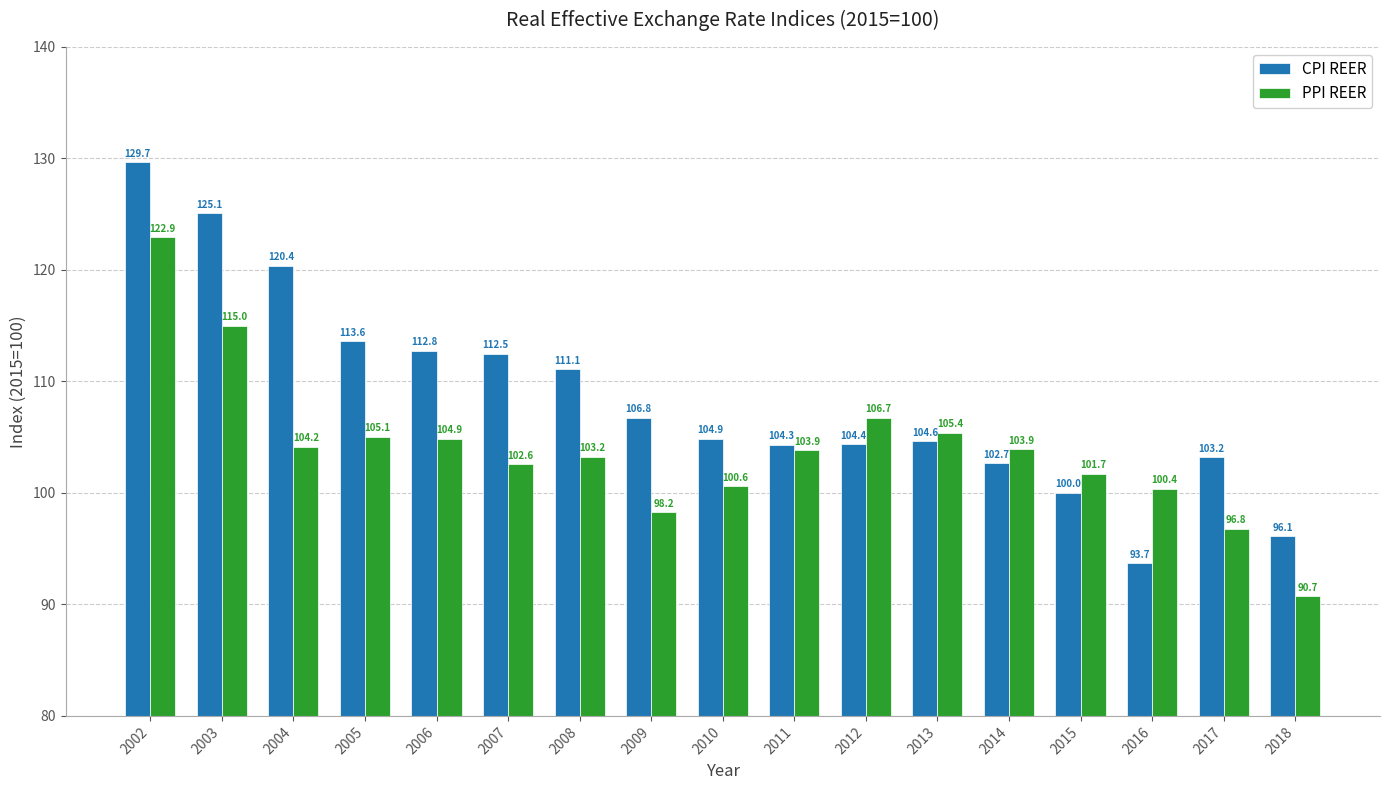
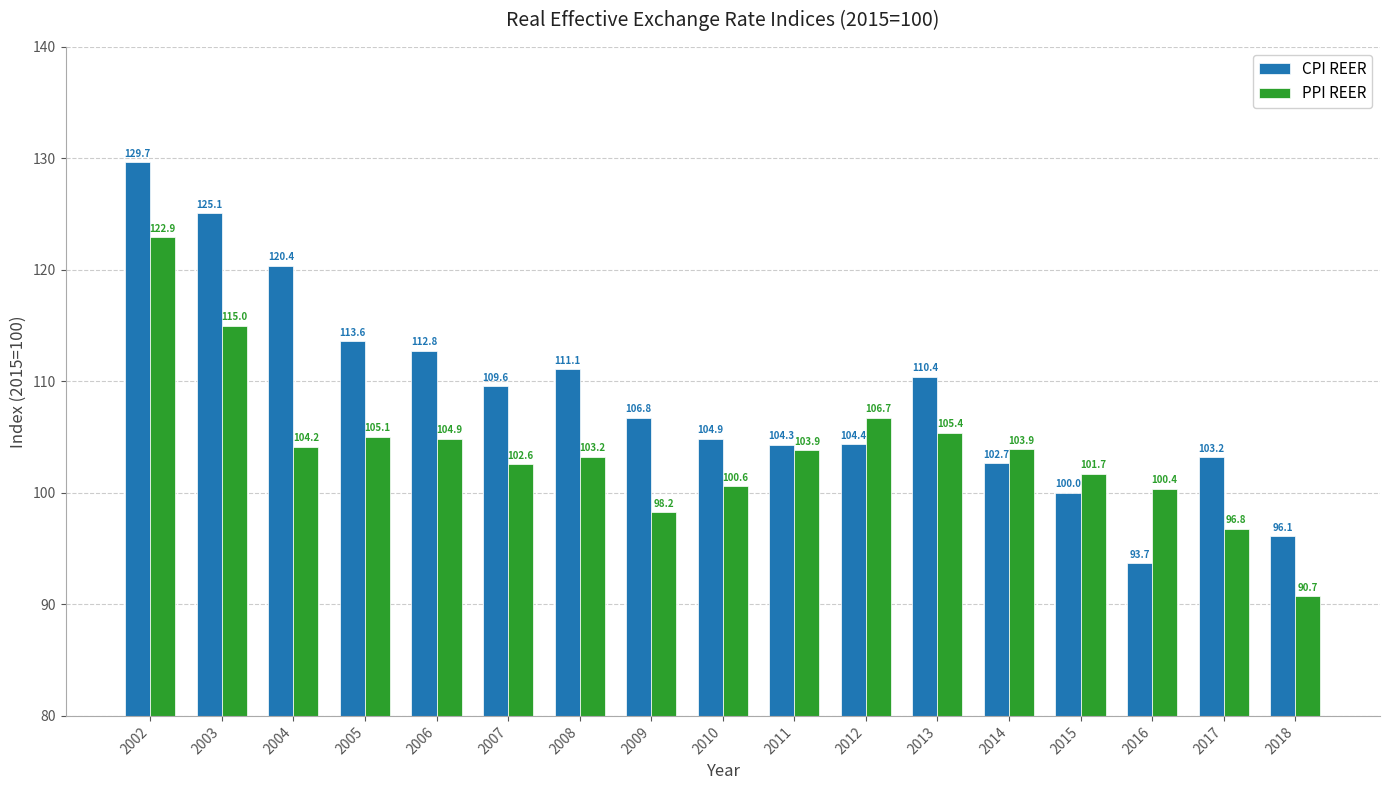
CPI REER, 2007: 112.5 -> 109.6
CPI REER, 2013: 104.6 -> 110.4
